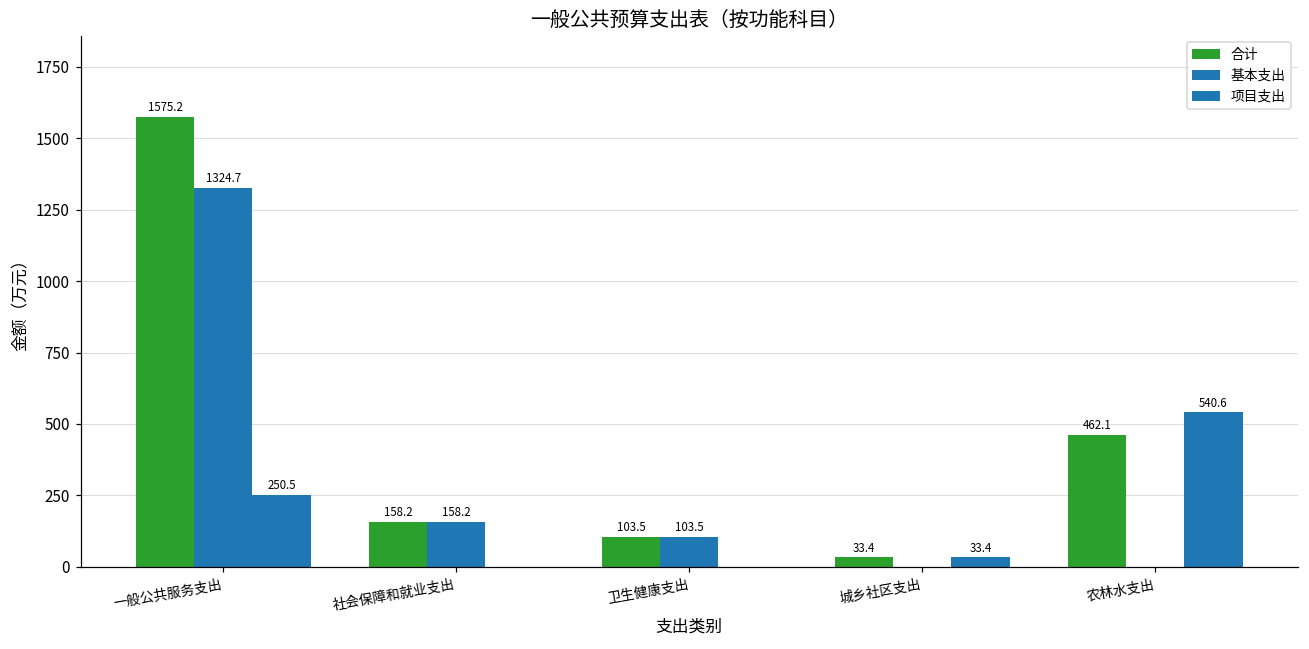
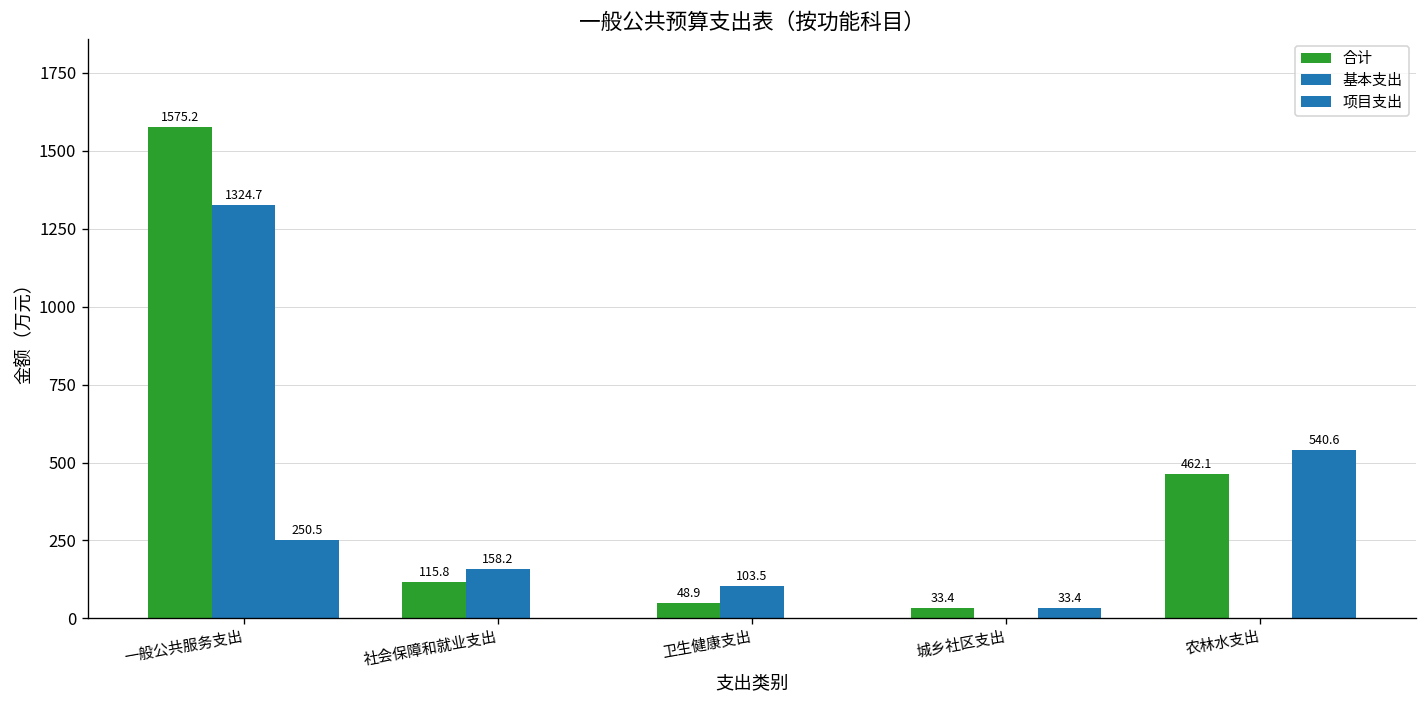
合计, 社会保障和就业支出: 158.2 -> 115.8
合计, 卫生健康支出: 103.5 -> 48.9
